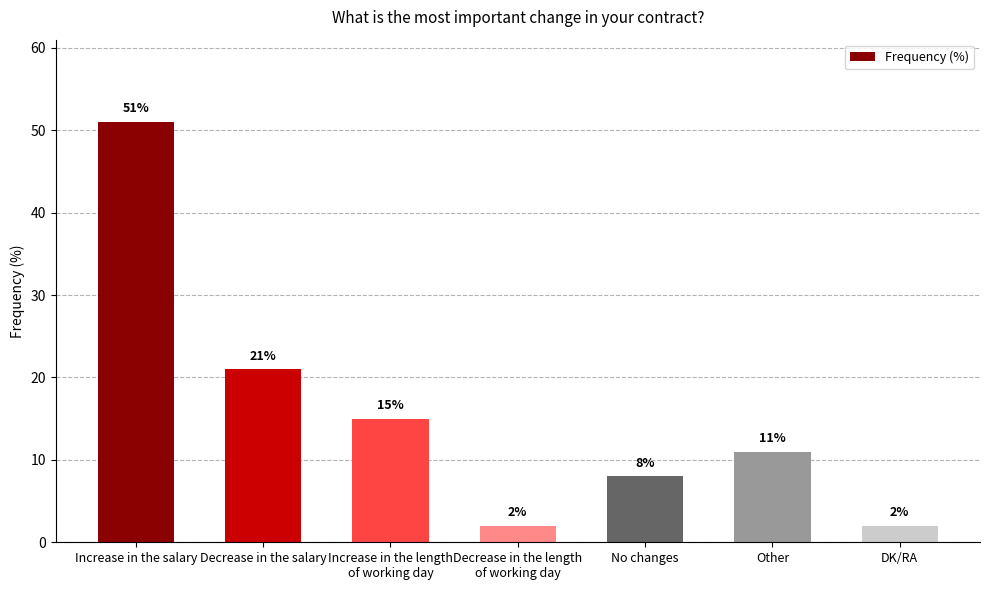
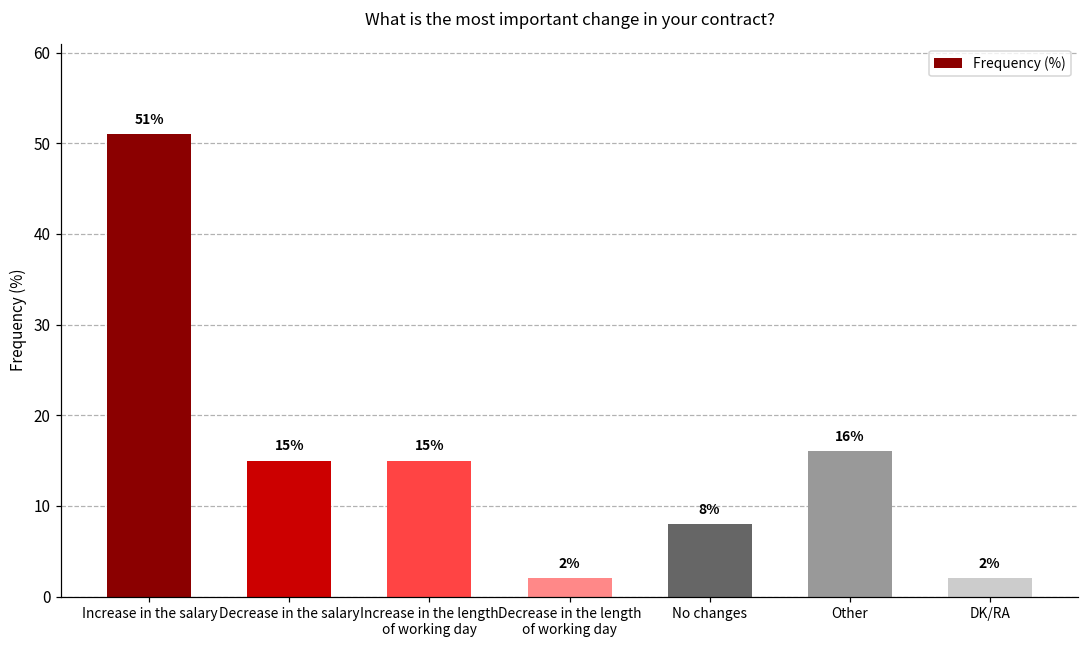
Decrease in the salary: 21% -> 15%
Other: 11% -> 16%
